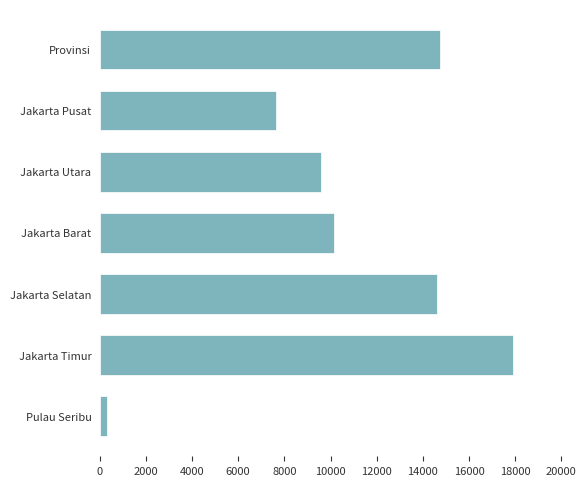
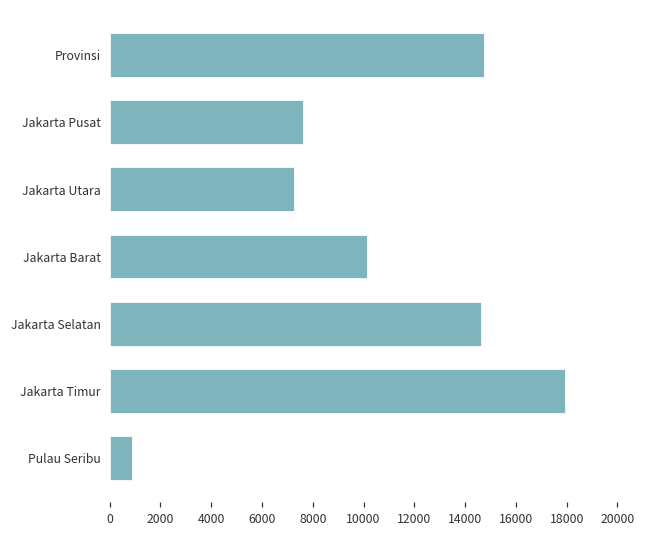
Jakarta Utara: 9600 -> 7300
Pulau Seribu: 300 -> 900
